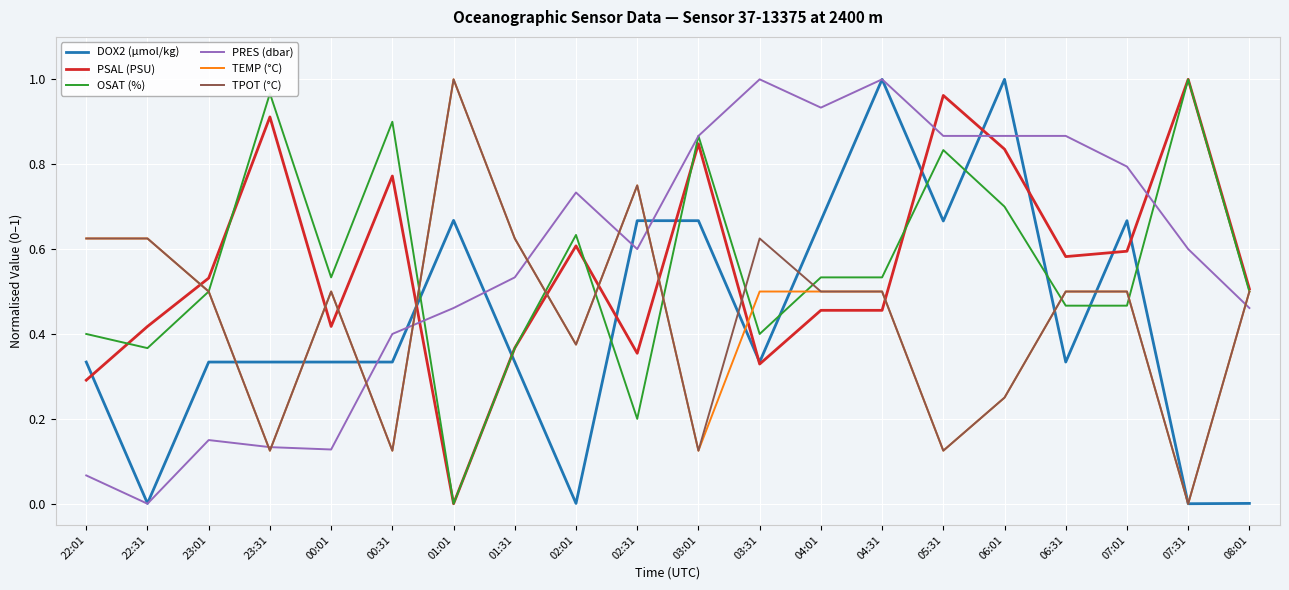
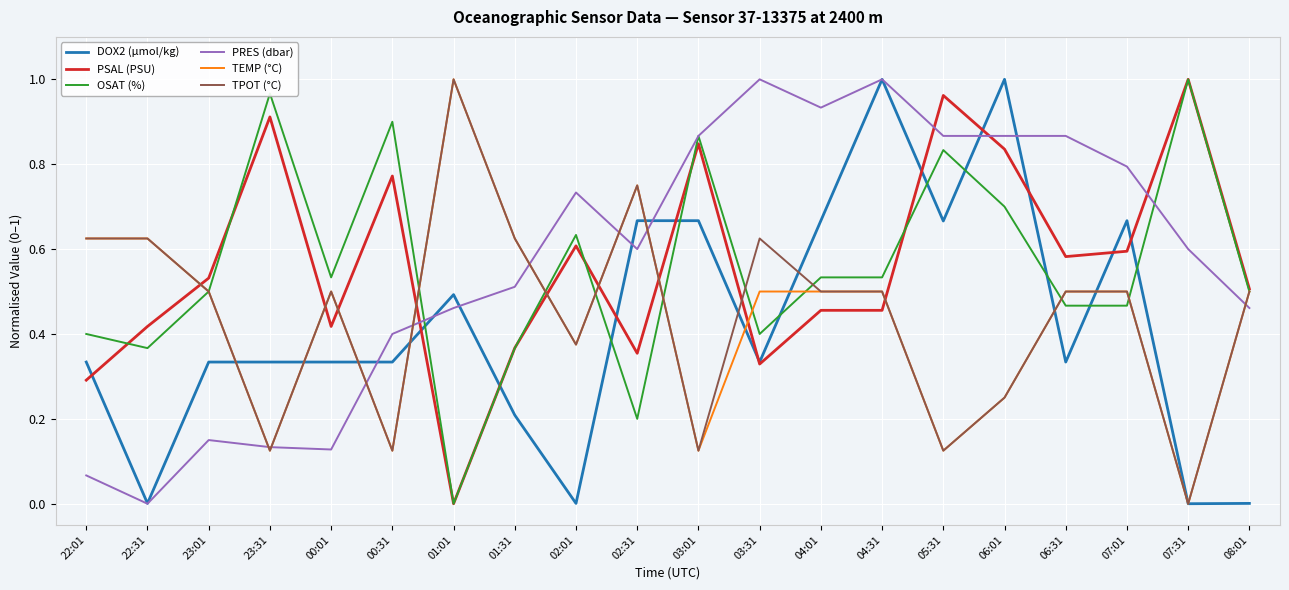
DOX2 (µmol/kg), 01:01: 0.67 -> 0.49
DOX2 (µmol/kg), 01:31: 0.33 -> 0.21
PRES (dbar), 01:31: 0.53 -> 0.51
